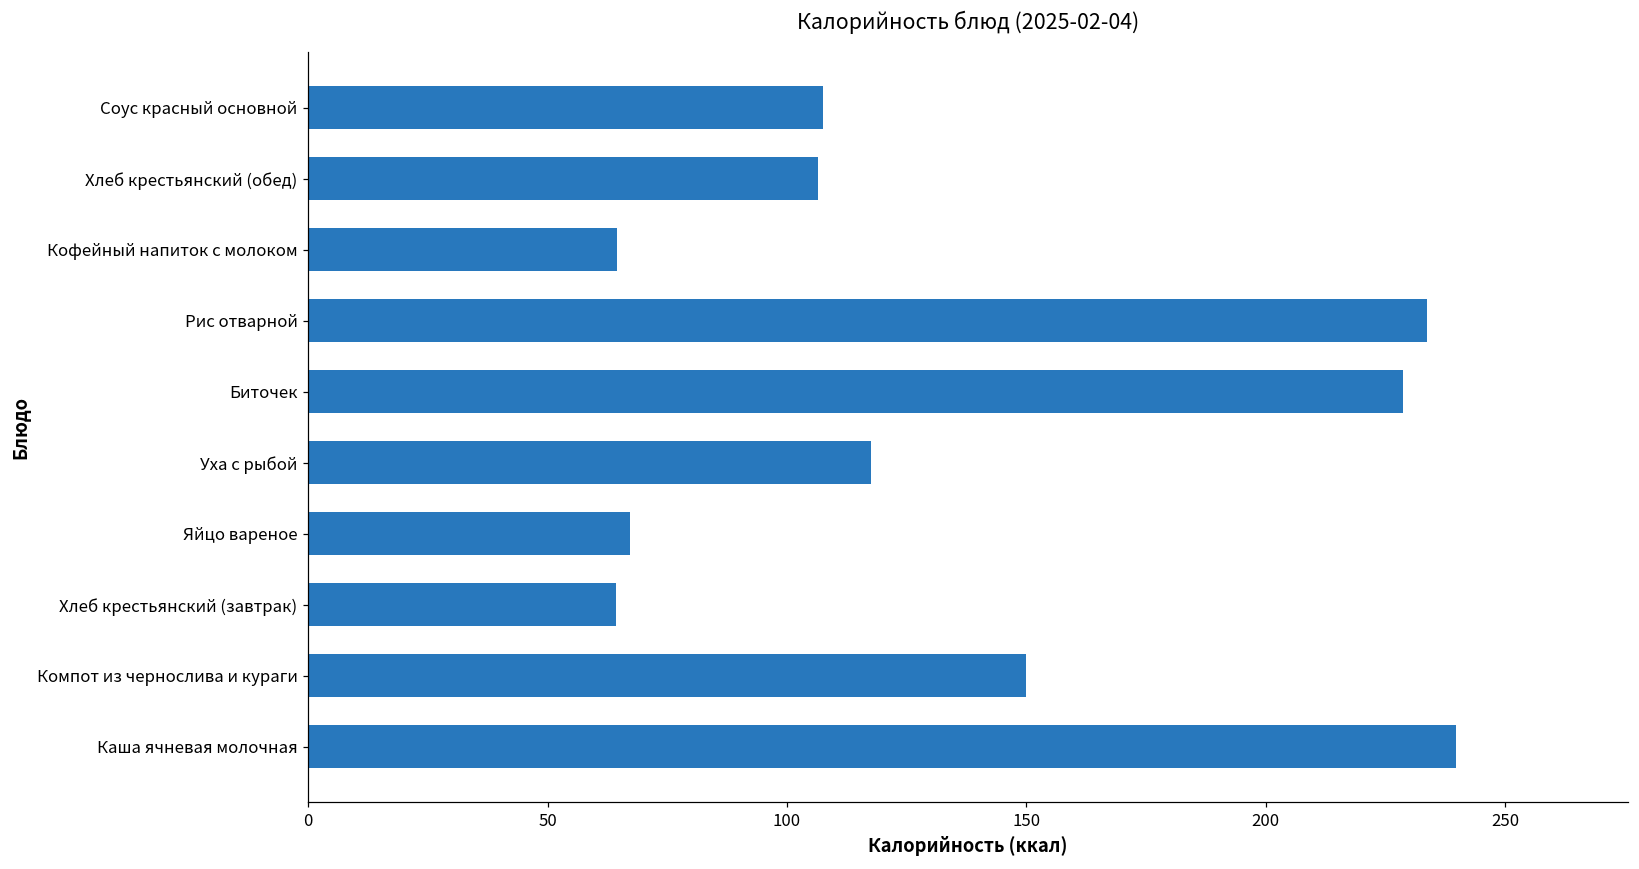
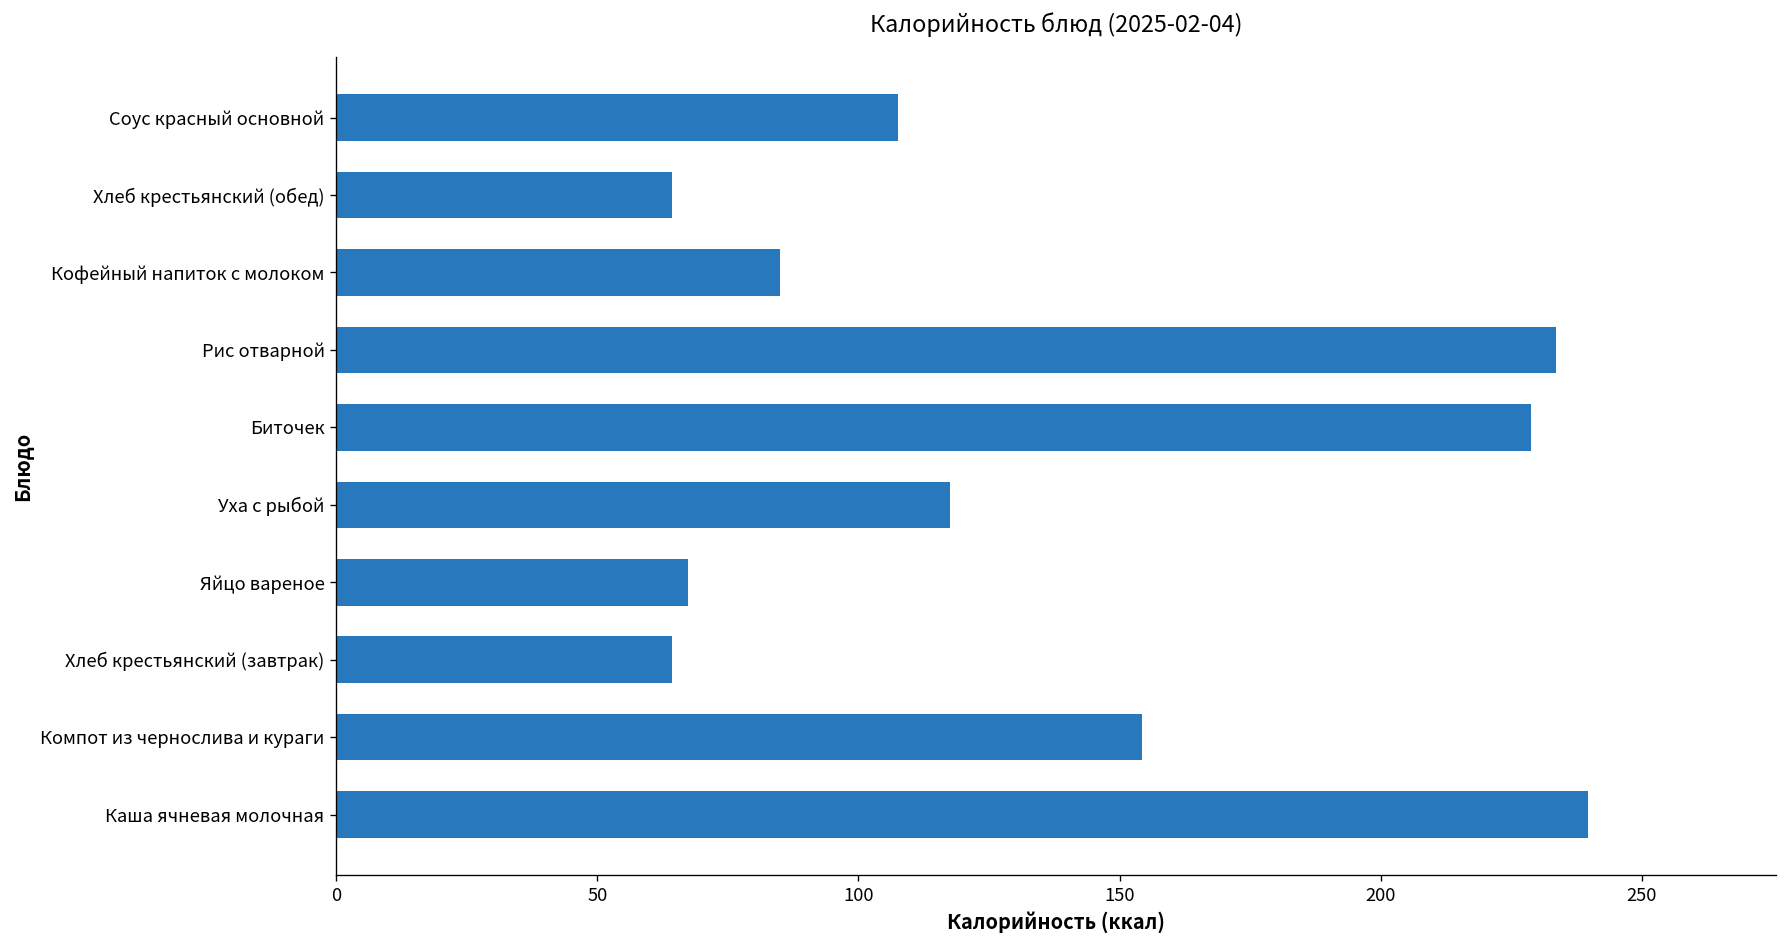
Хлеб крестьянский (обед): 107 -> 64
Кофейный напиток с молоком: 65 -> 85
Компот из чернослива и кураги: 150 -> 154
